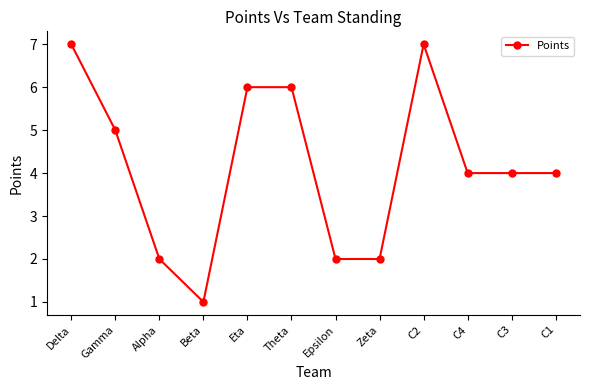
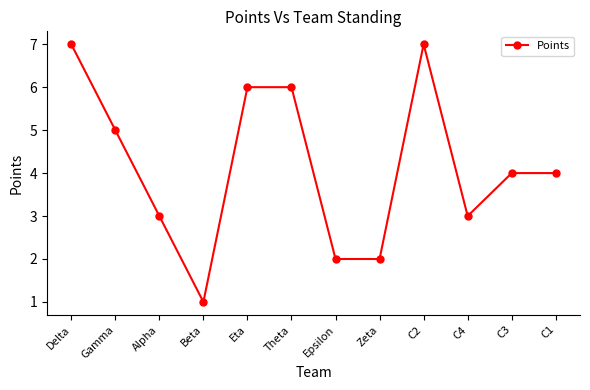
Alpha: 2 -> 3
C4: 4 -> 3
